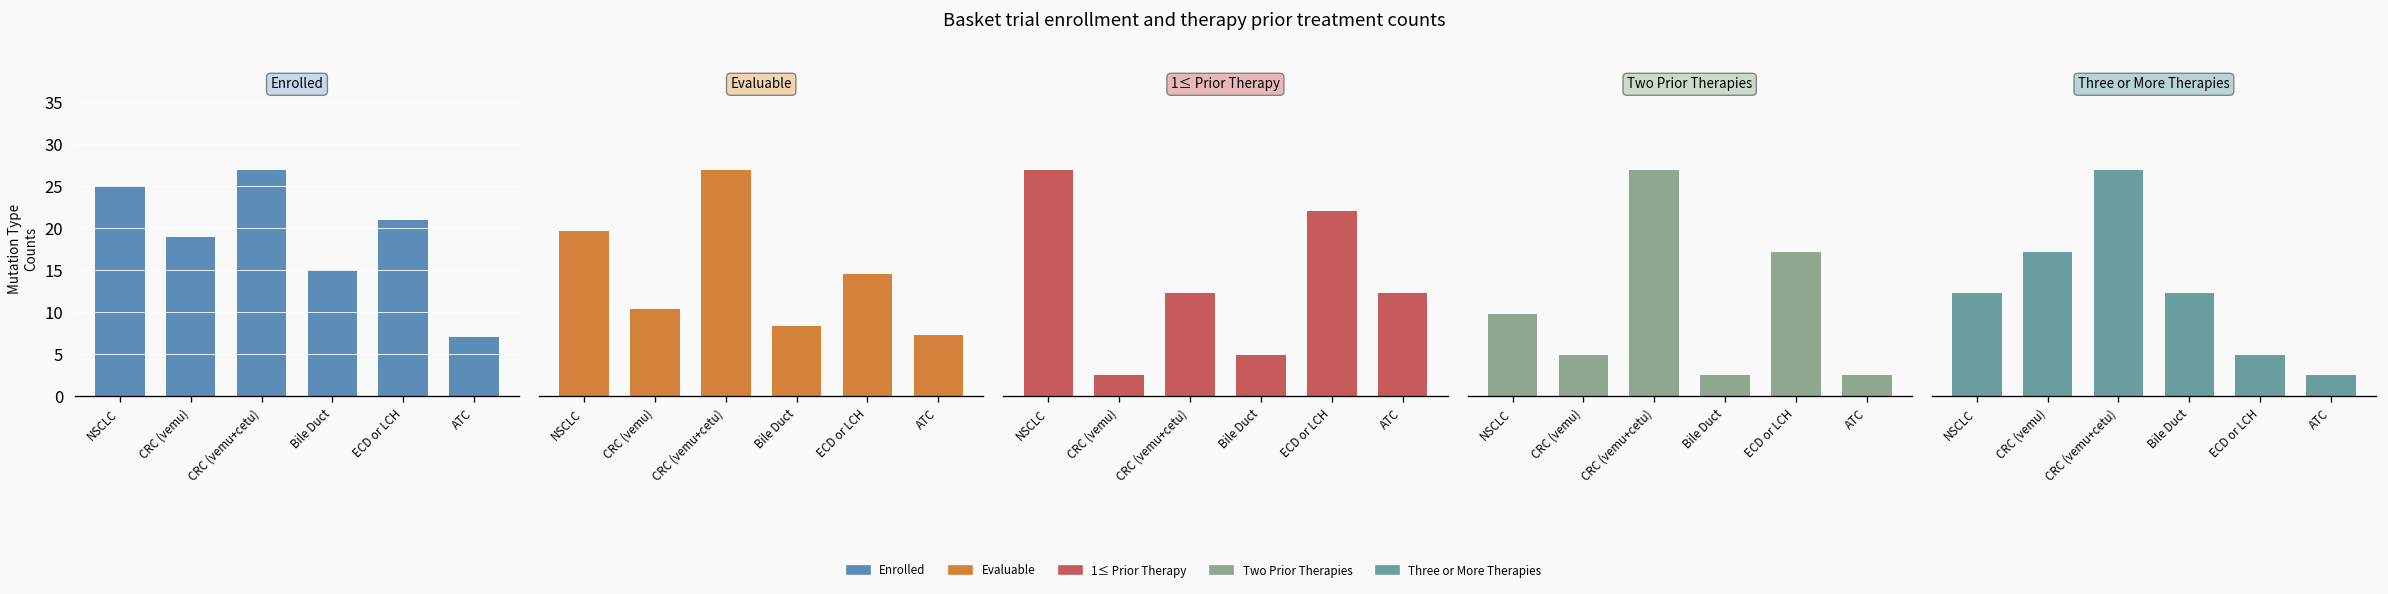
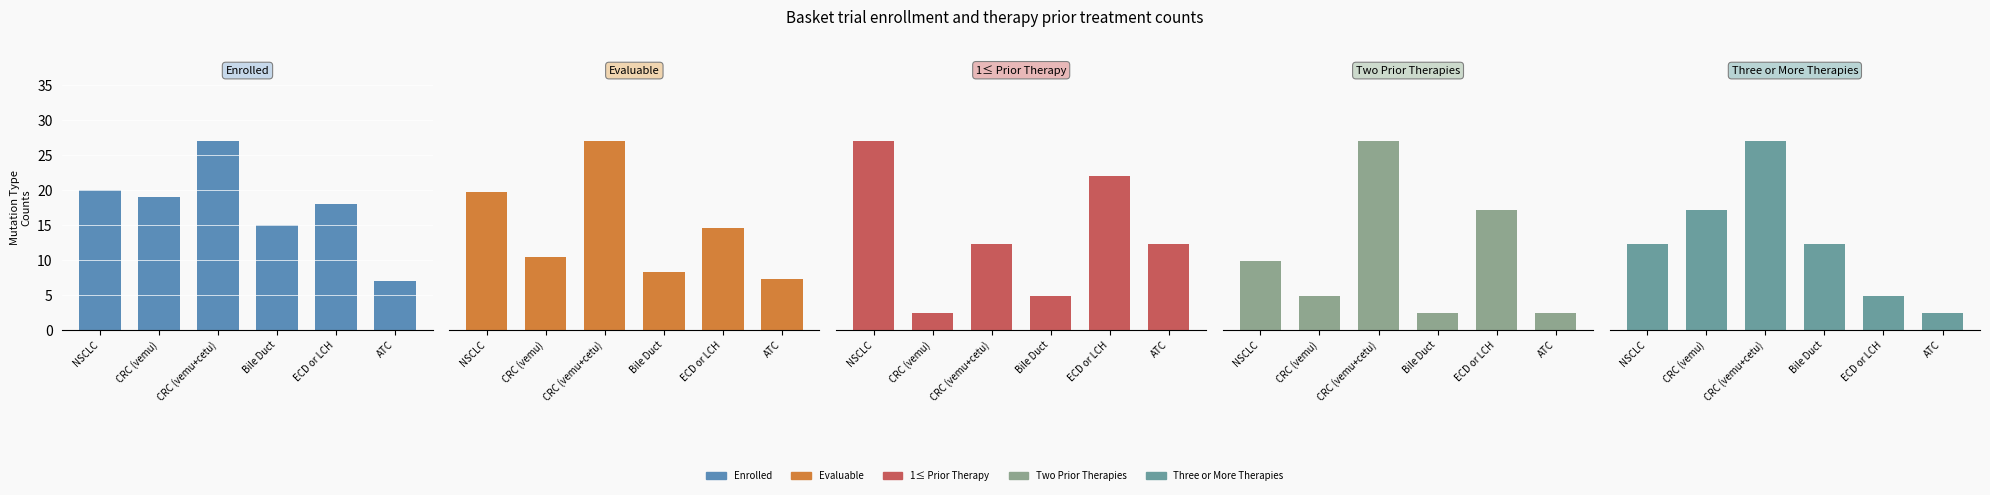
Enrolled, NSCLC: 25 -> 20
Enrolled, ECD or LCH: 21 -> 18
